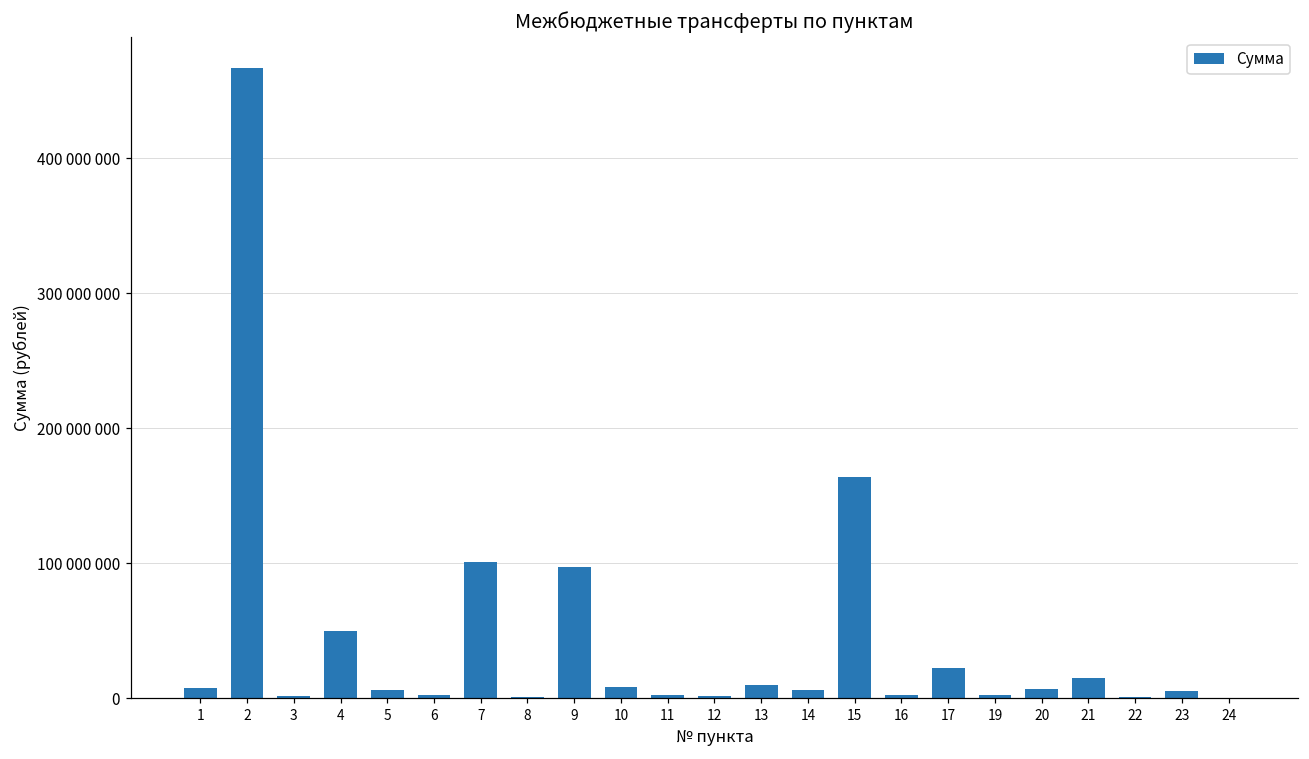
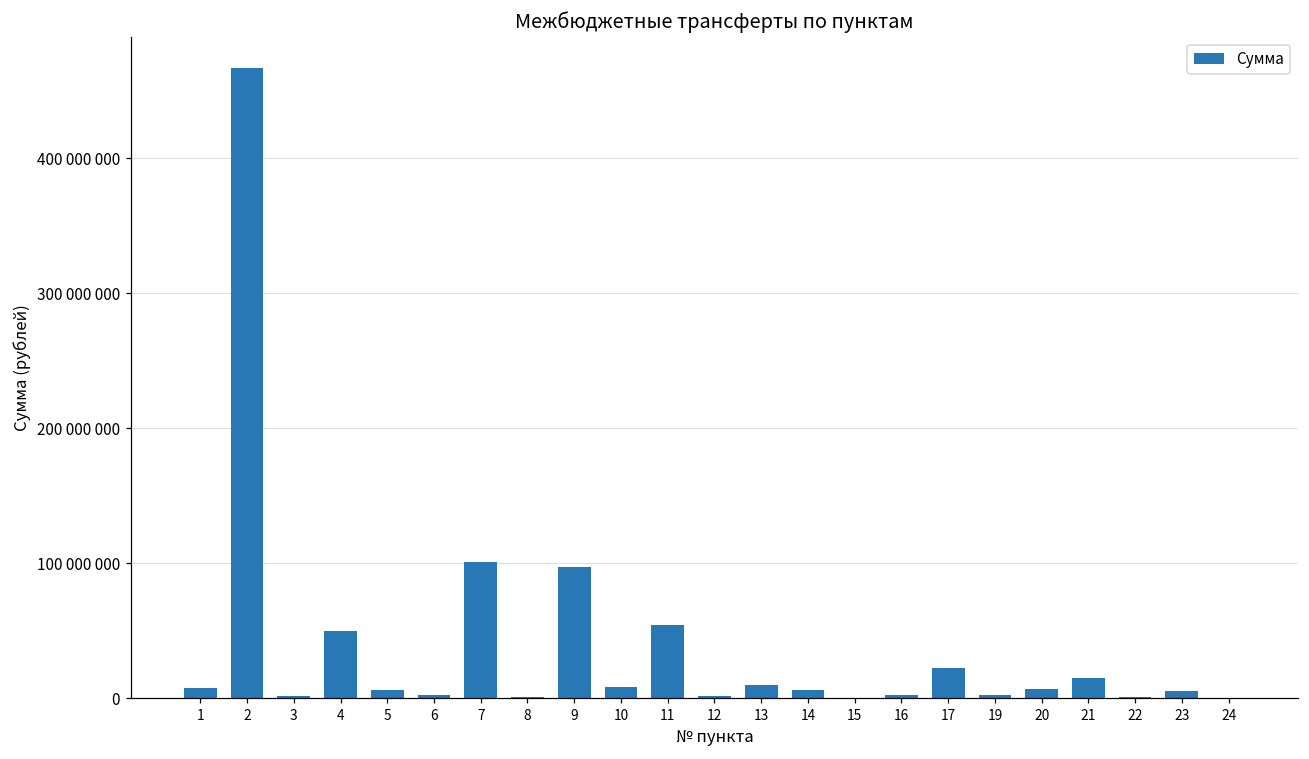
11: 2000000 -> 55000000
15: 164000000 -> 0
